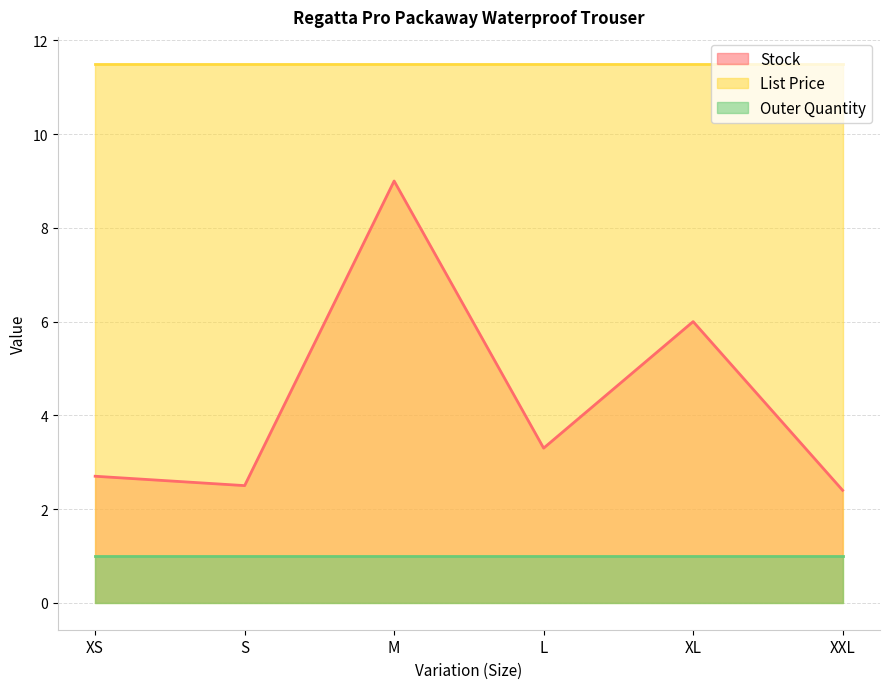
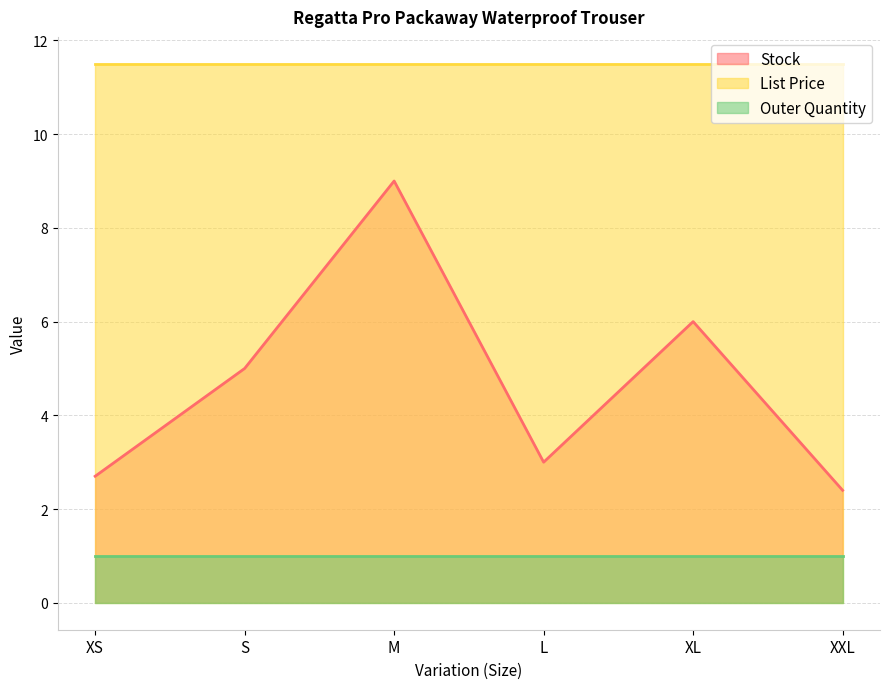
Stock, S: 2.5 -> 5.0
Stock, L: 3.3 -> 3.0
